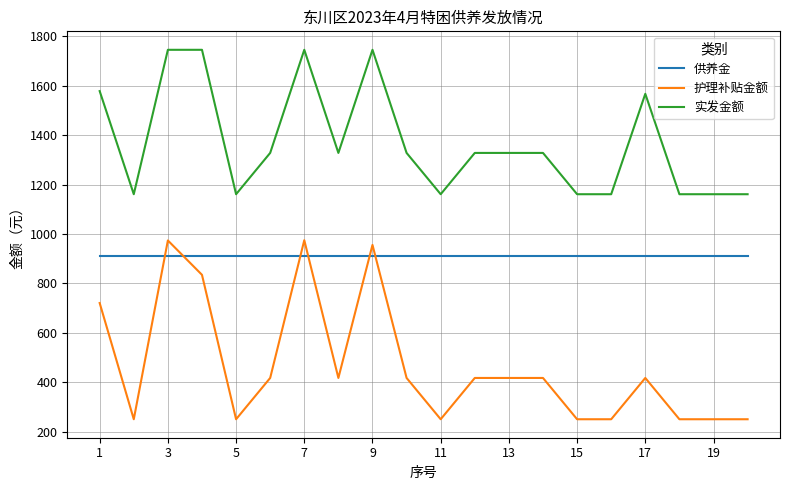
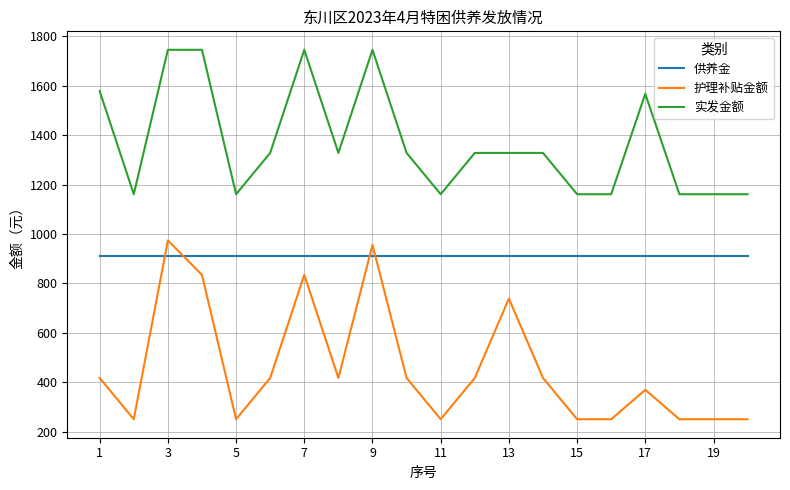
护理补贴金额, 1: 720 -> 420
护理补贴金额, 7: 980 -> 840
护理补贴金额, 13: 420 -> 740
护理补贴金额, 17: 420 -> 370
